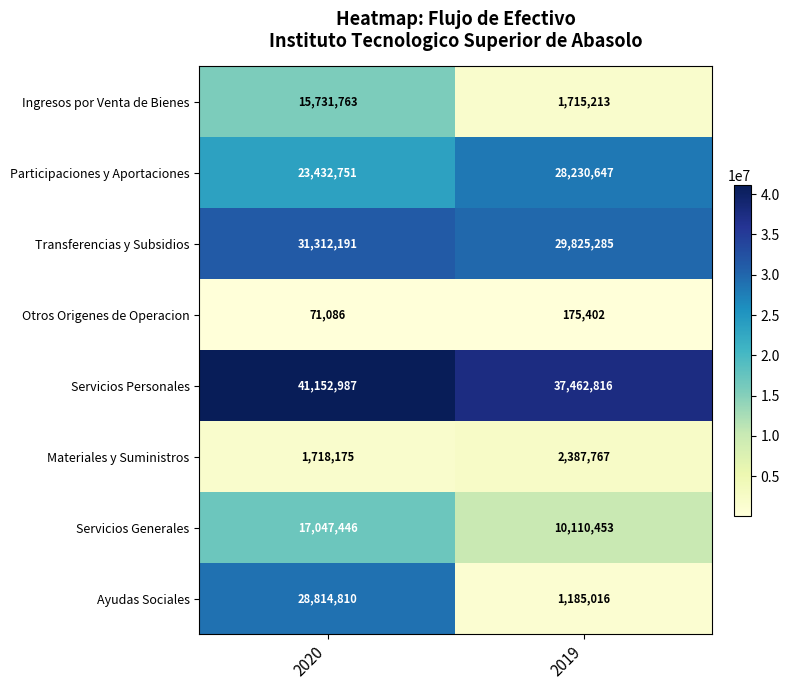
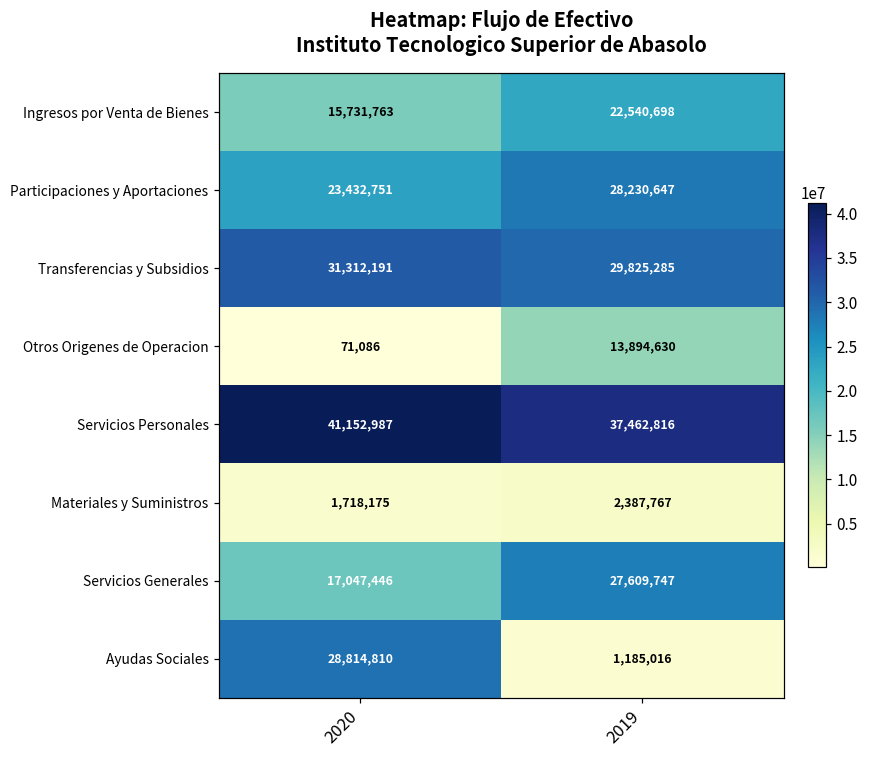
Ingresos por Venta de Bienes, 2019: 1,715,213 -> 22,540,698
Otros Origenes de Operacion, 2019: 175,402 -> 13,894,630
Servicios Generales, 2019: 10,110,453 -> 27,609,747
